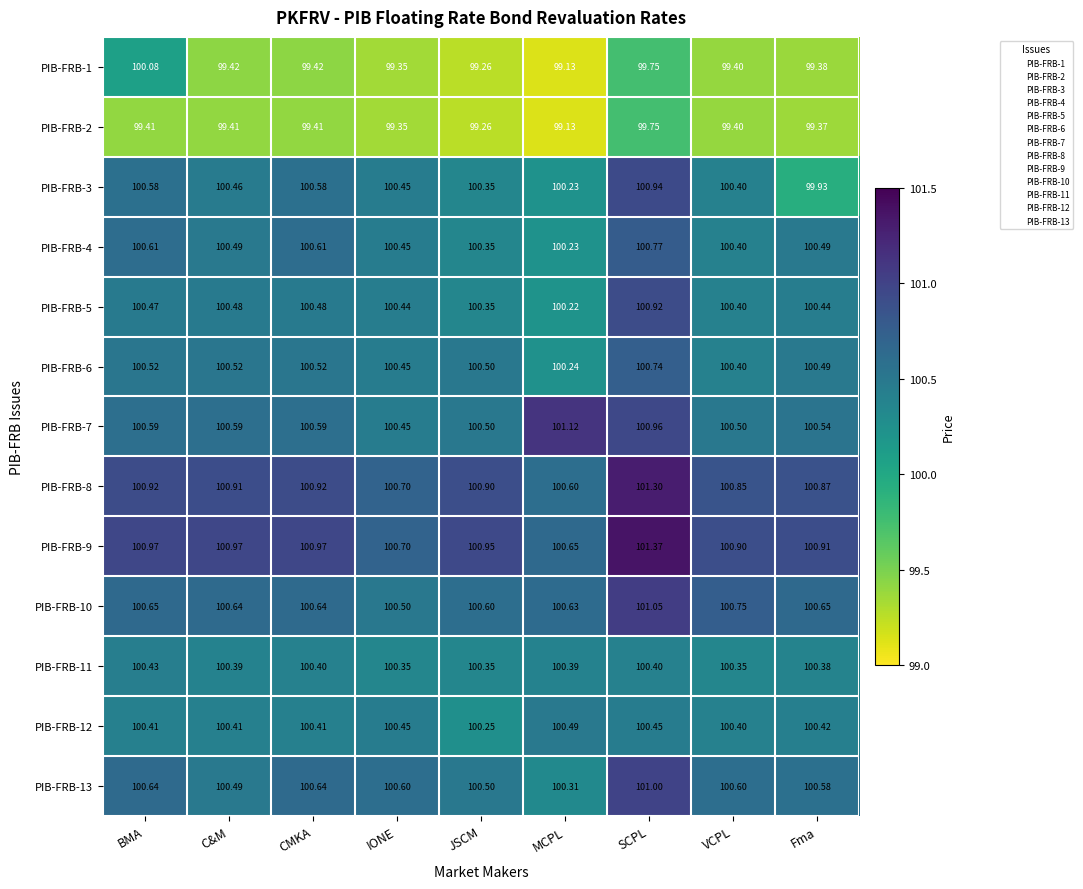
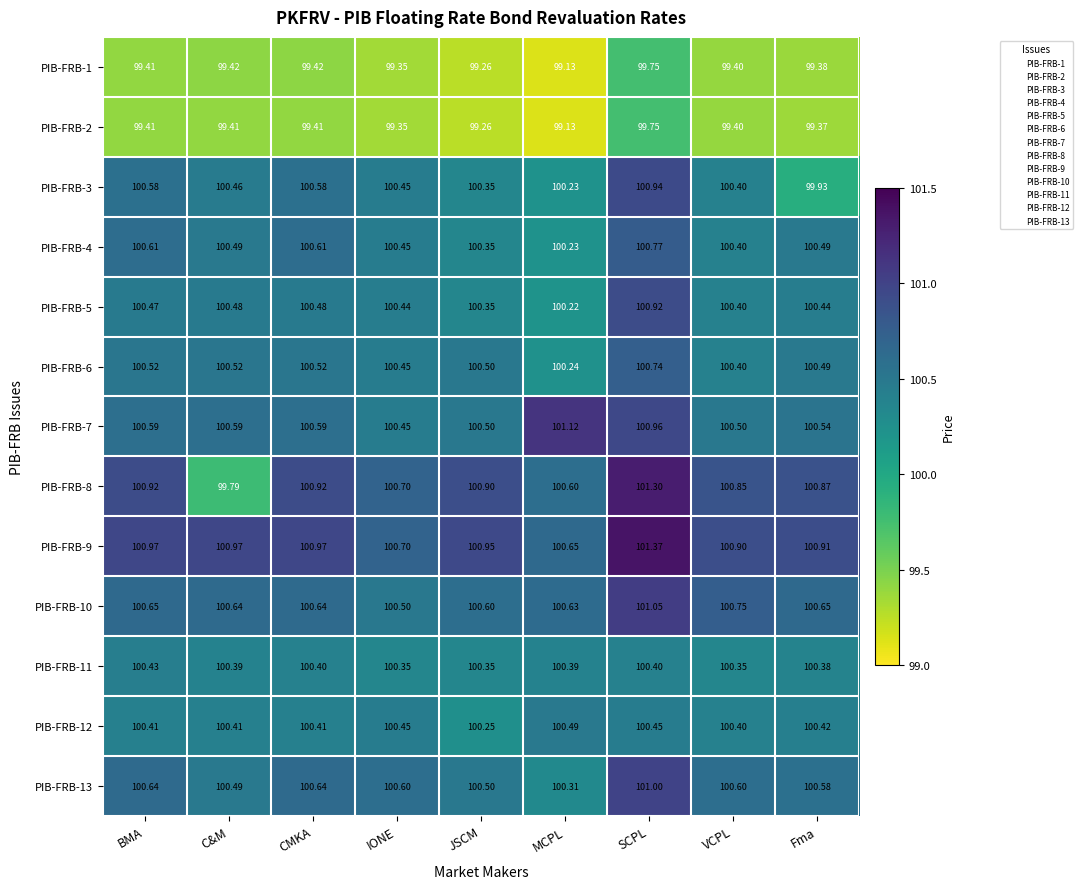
PIB-FRB-1, BMA: 100.08 -> 99.41
PIB-FRB-8, C&M: 100.91 -> 99.79
